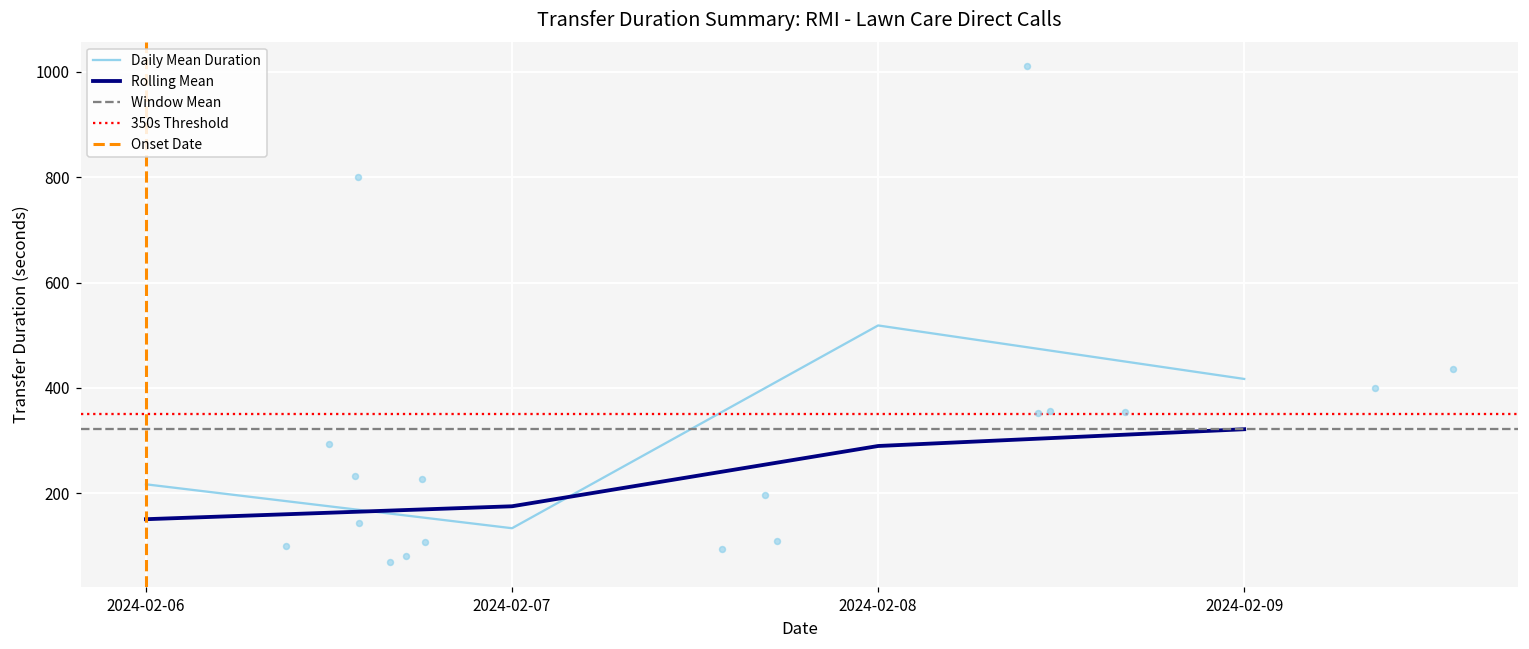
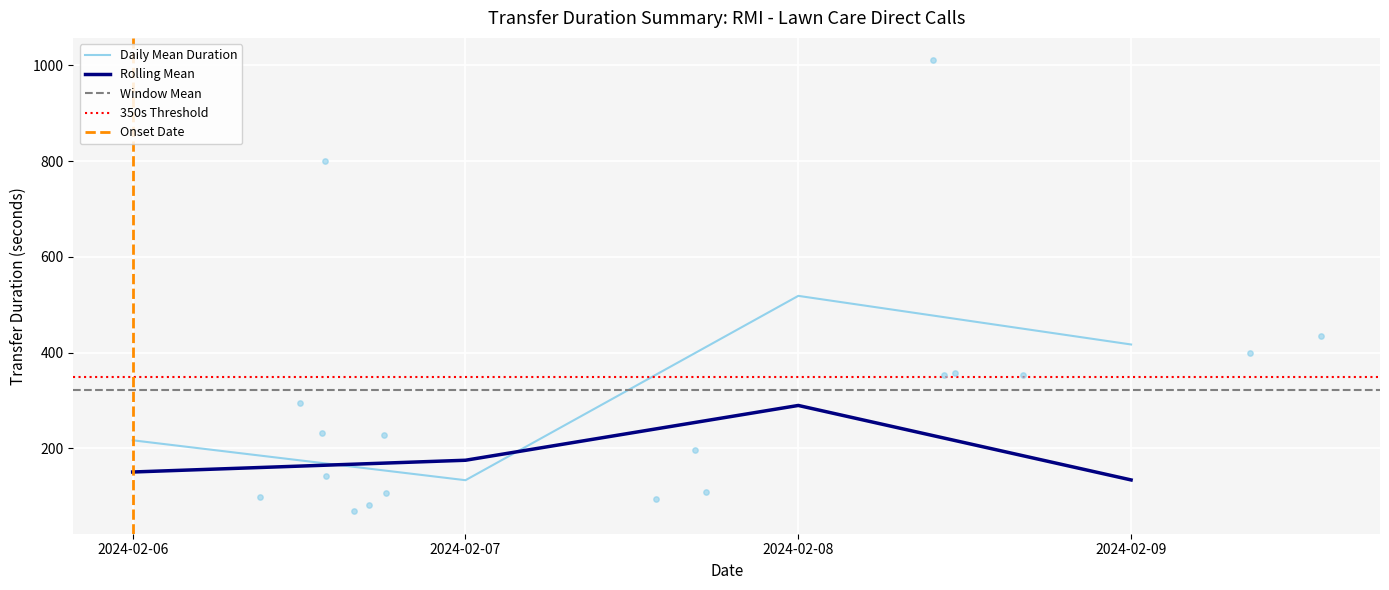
Rolling Mean, 2024-02-09: 320 -> 130
